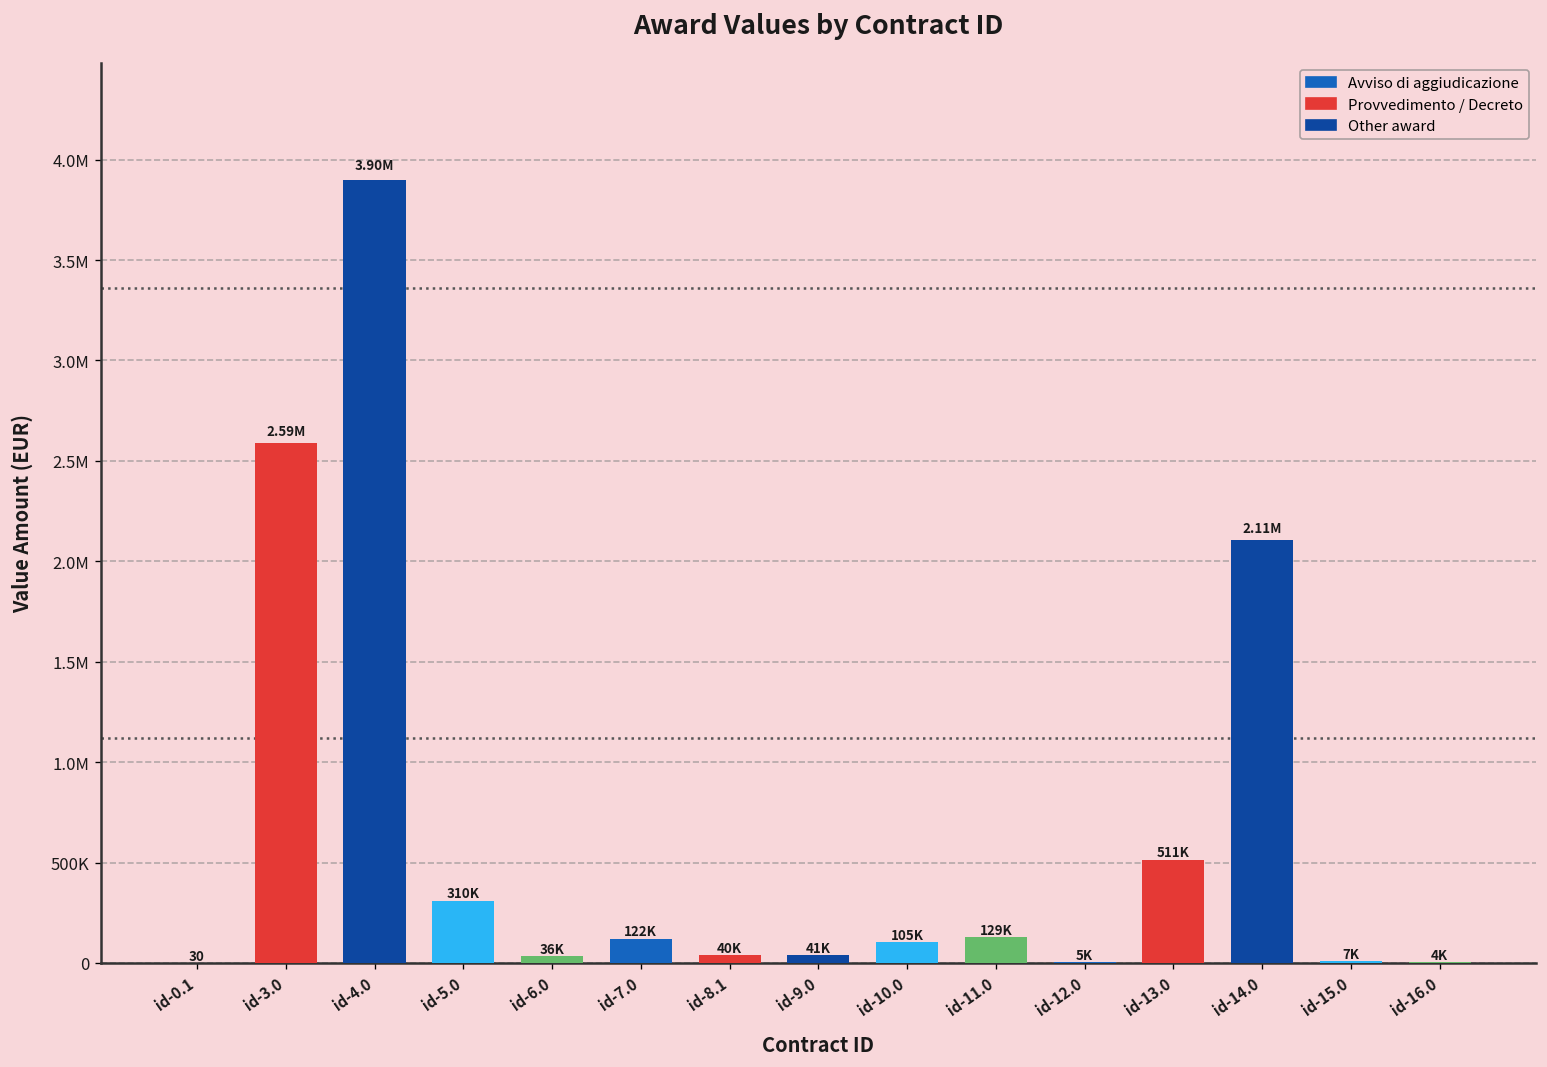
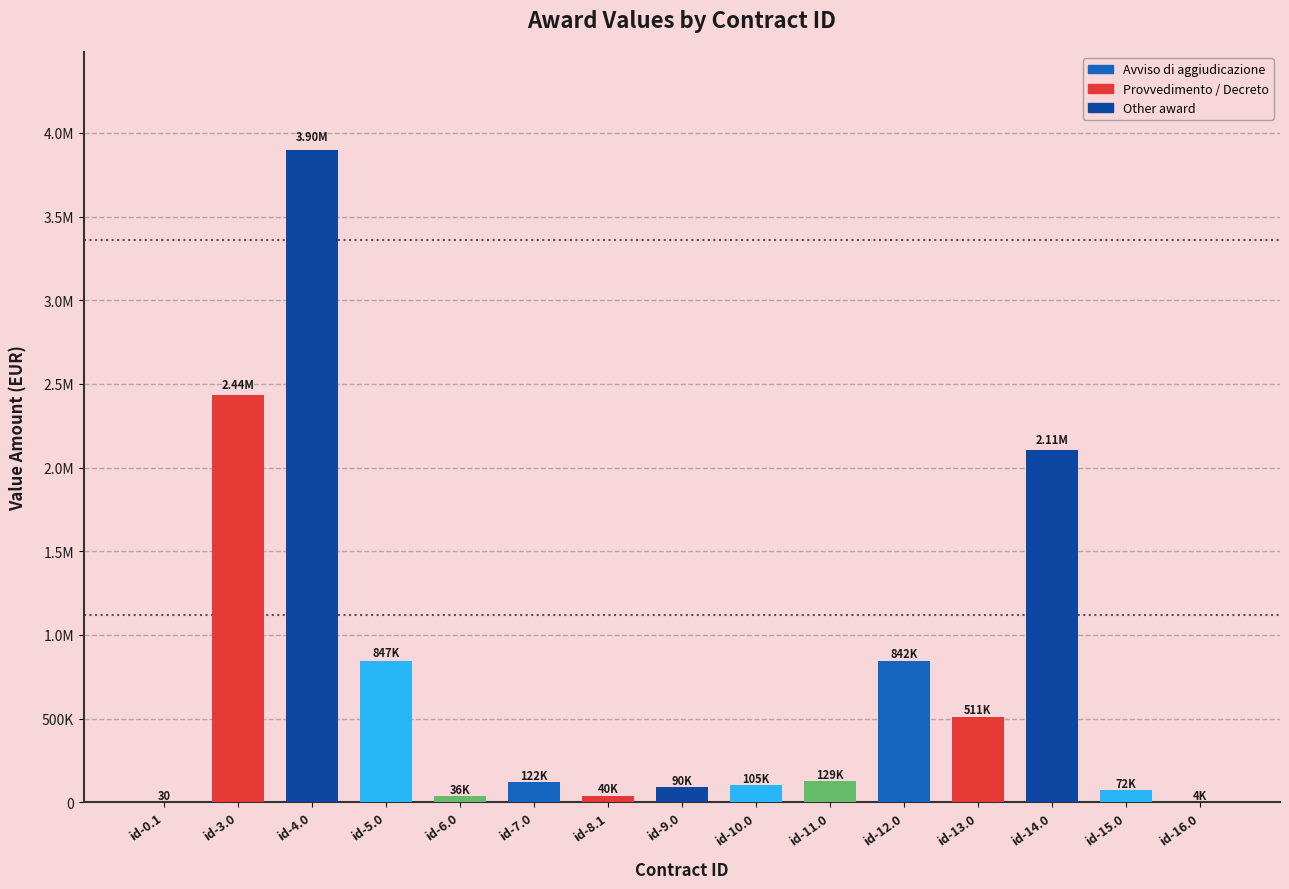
id-3.0: 2.59M -> 2.44M
id-5.0: 310K -> 847K
id-9.0: 41K -> 90K
id-12.0: 5K -> 842K
id-15.0: 7K -> 72K
